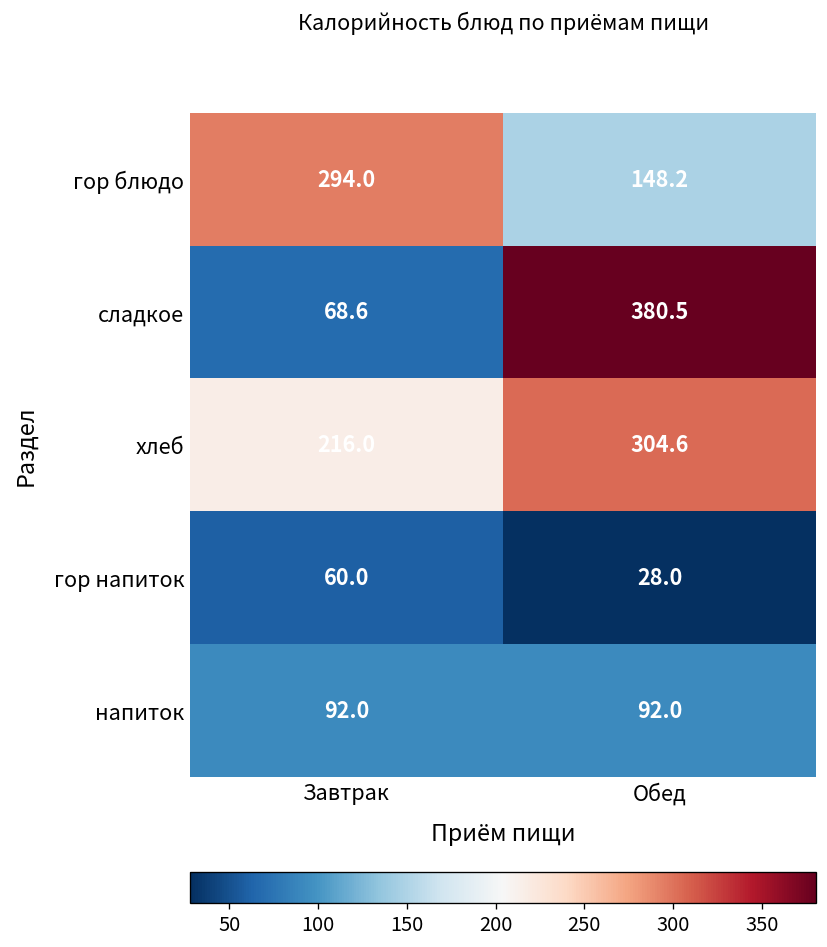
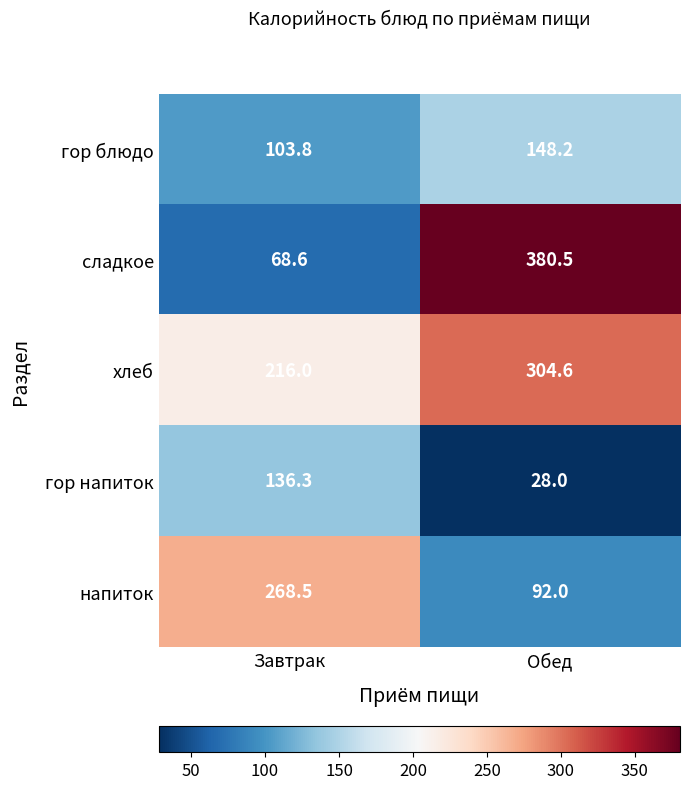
гор блюдо, Завтрак: 294.0 -> 103.8
гор напиток, Завтрак: 60.0 -> 136.3
напиток, Завтрак: 92.0 -> 268.5
